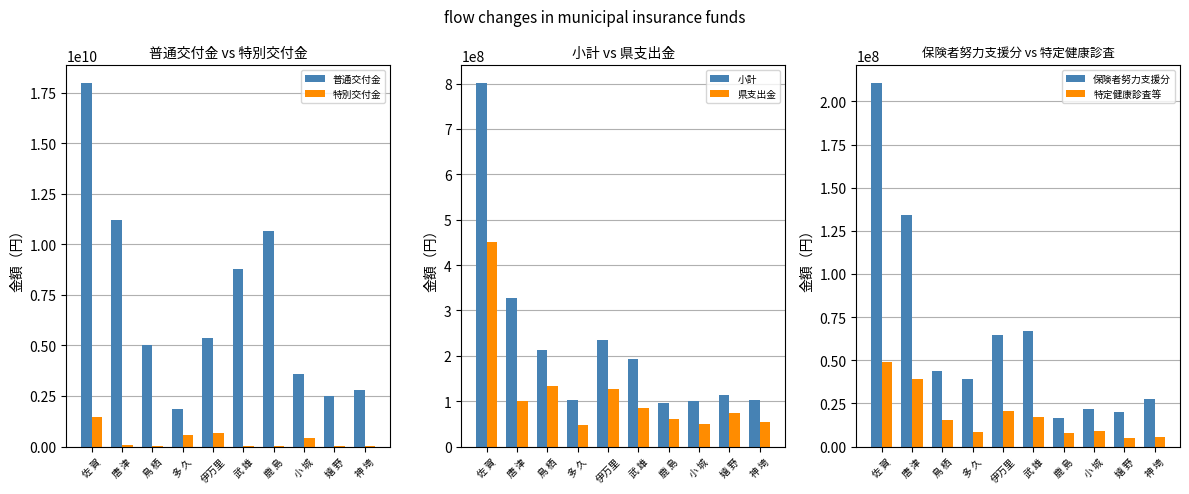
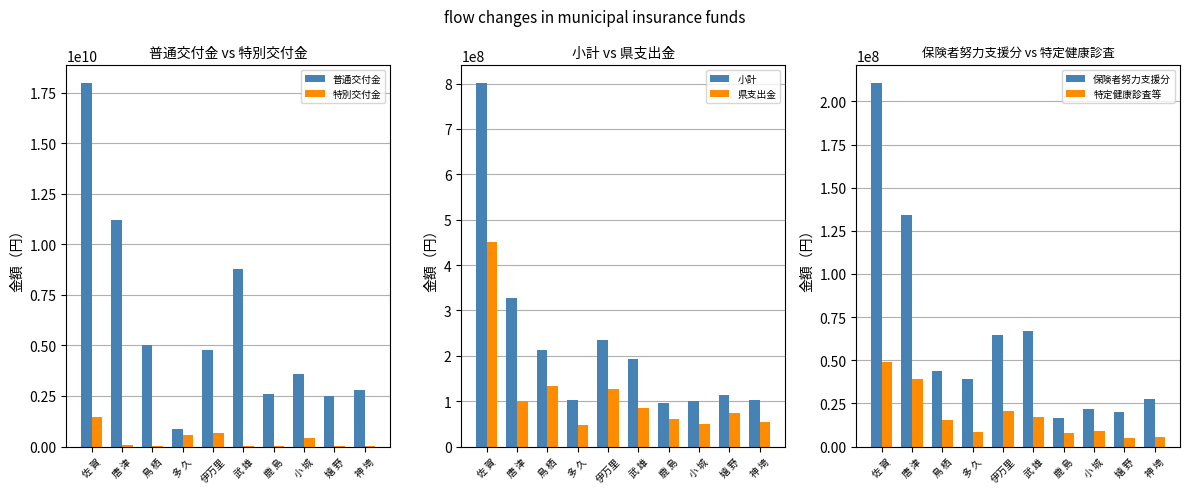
普通交付金 vs 特別交付金, 普通交付金, 多 久: 1800000000 -> 900000000
普通交付金 vs 特別交付金, 普通交付金, 伊万里: 5400000000 -> 4800000000
普通交付金 vs 特別交付金, 普通交付金, 鹿 島: 10600000000 -> 2600000000
